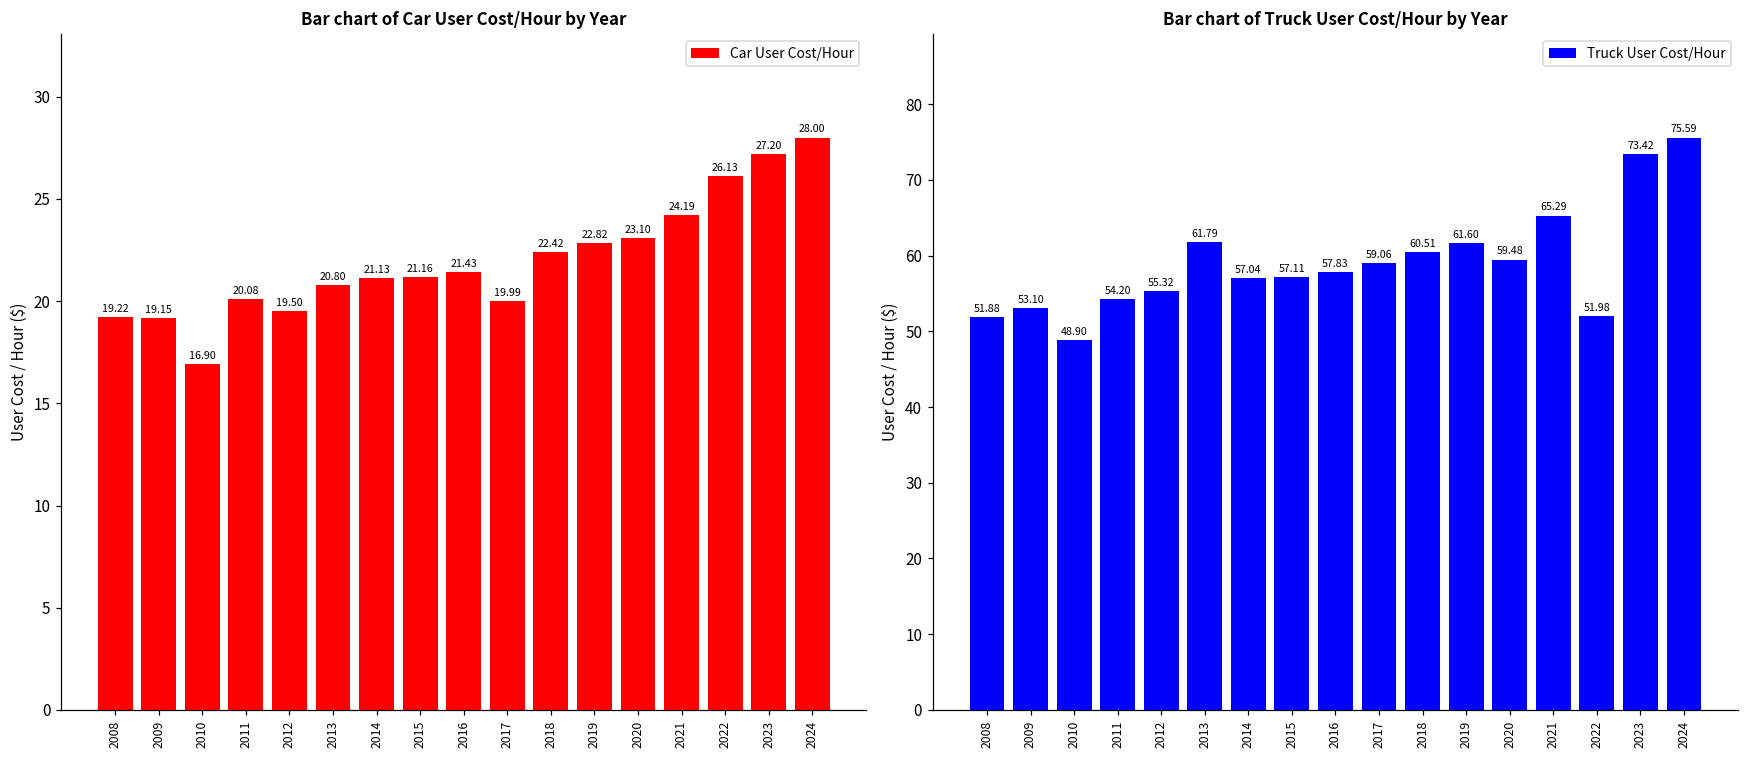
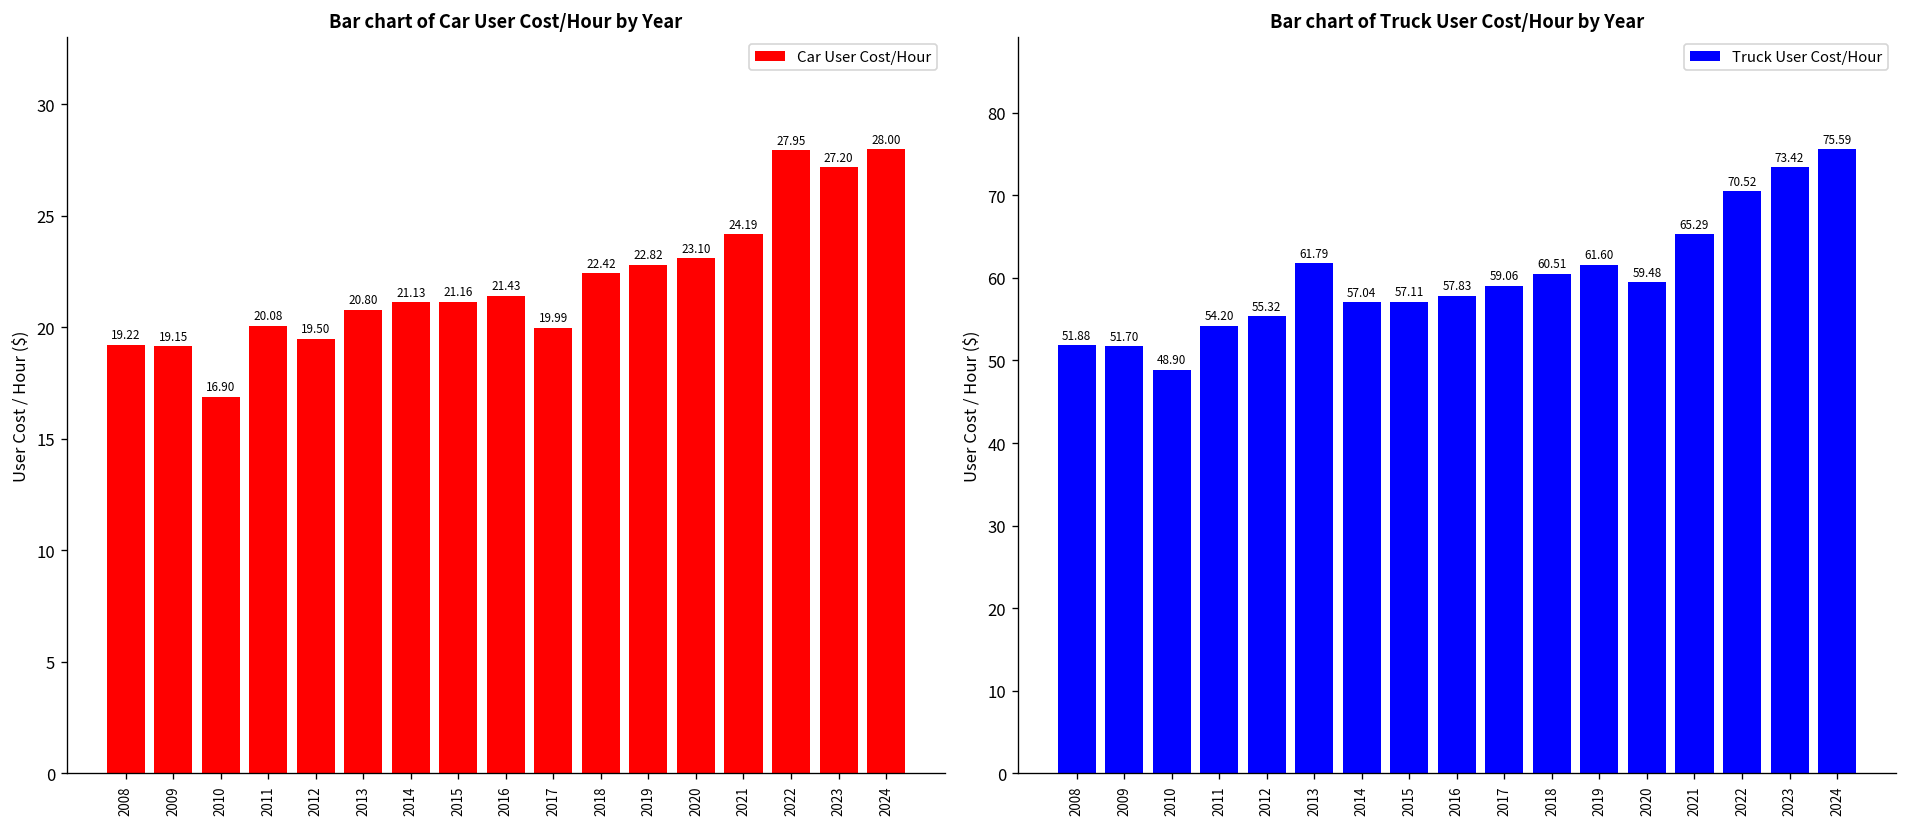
Bar chart of Car User Cost/Hour by Year, 2022: 26.13 -> 27.95
Bar chart of Truck User Cost/Hour by Year, 2009: 53.10 -> 51.70
Bar chart of Truck User Cost/Hour by Year, 2022: 51.98 -> 70.52
